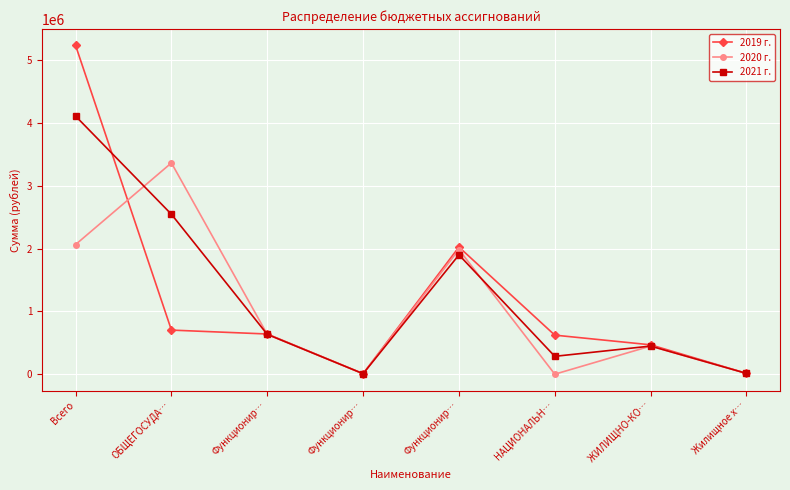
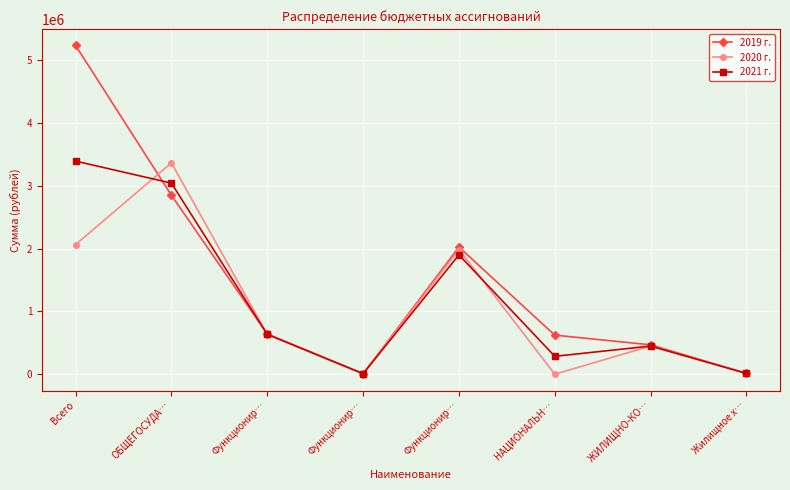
2021 г., Всего: 4100000 -> 3400000
2019 г., ОБЩЕГОСУДА…: 700000 -> 2800000
2021 г., ОБЩЕГОСУДА…: 2500000 -> 3000000
